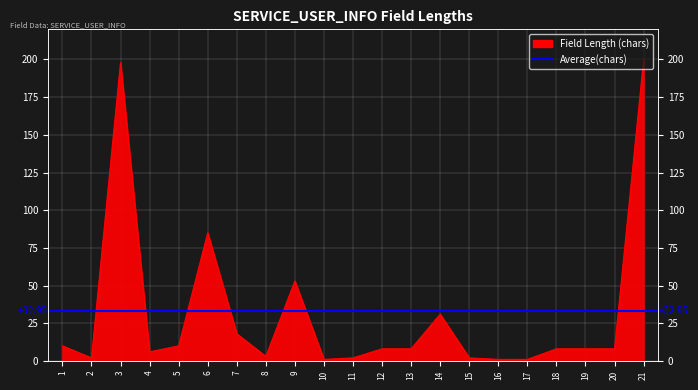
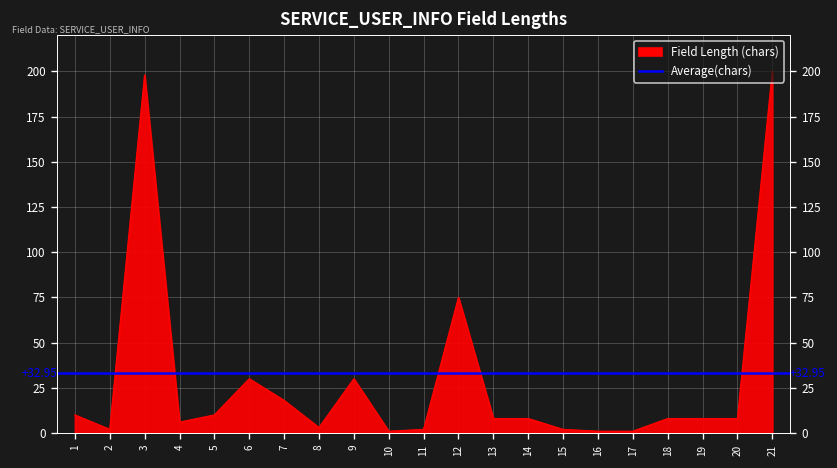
6: 85 -> 30
9: 53 -> 30
12: 8 -> 75
14: 31 -> 8
